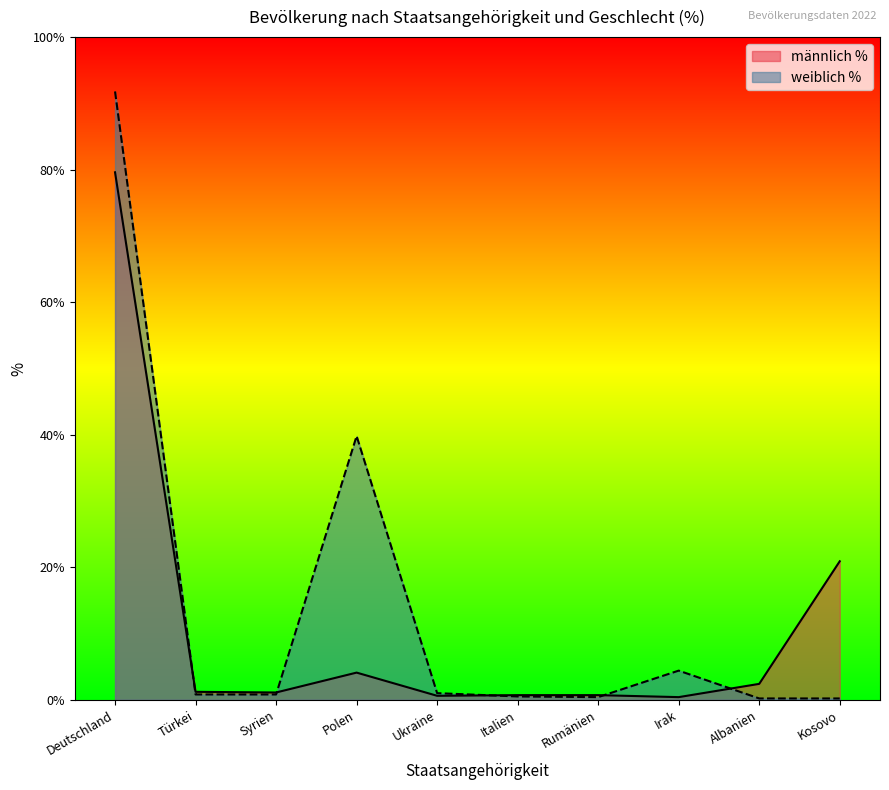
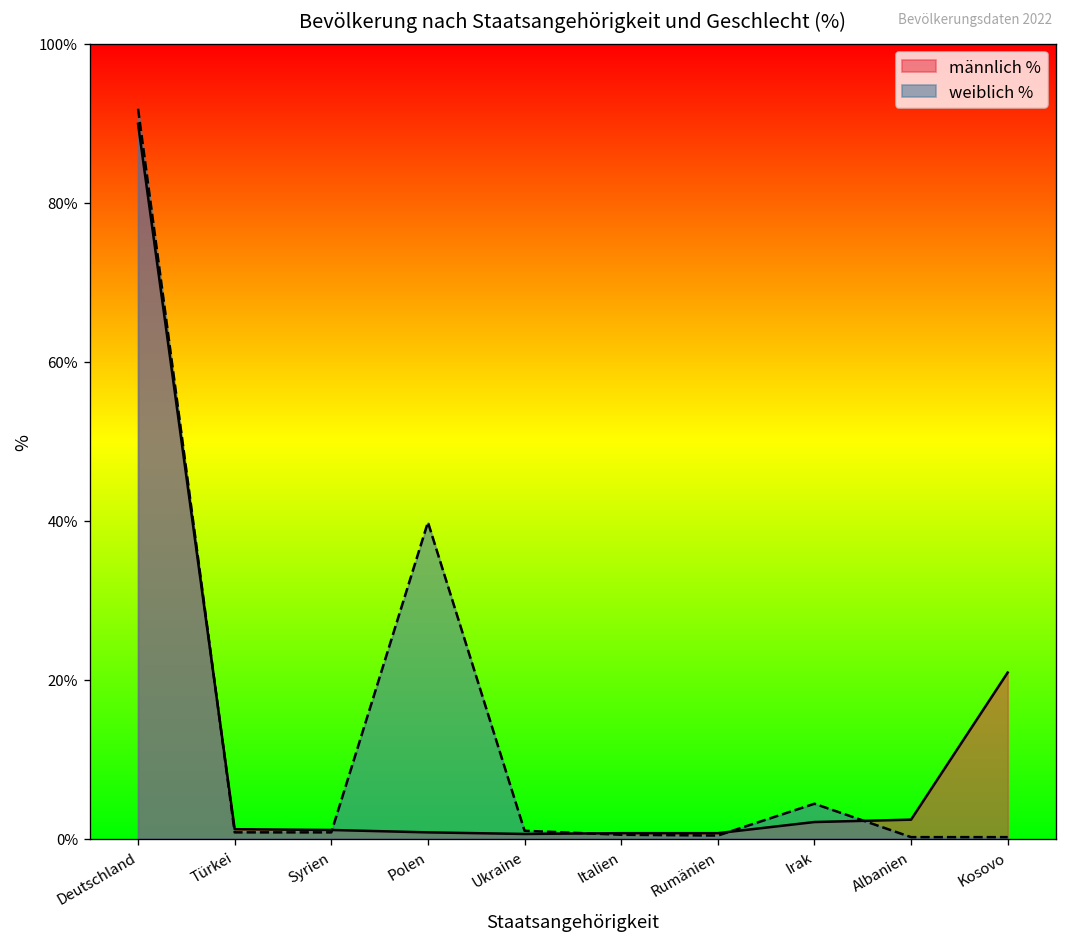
männlich %, Deutschland: 80% -> 90%
männlich %, Polen: 4% -> 1%
männlich %, Irak: 0% -> 2%
